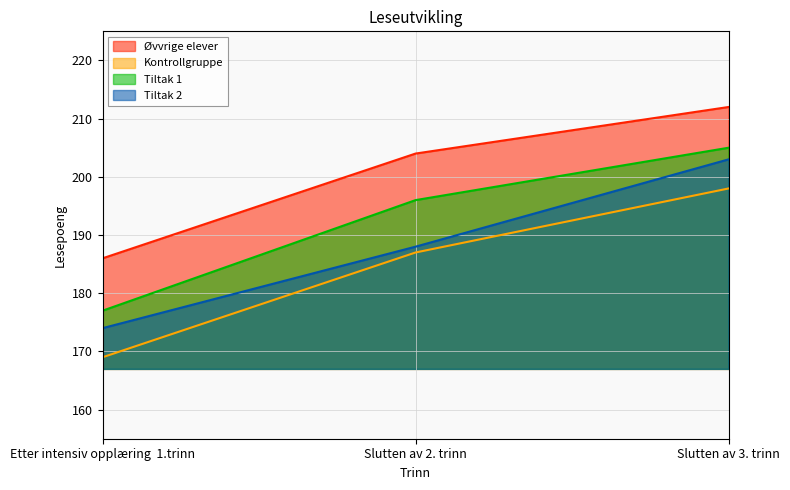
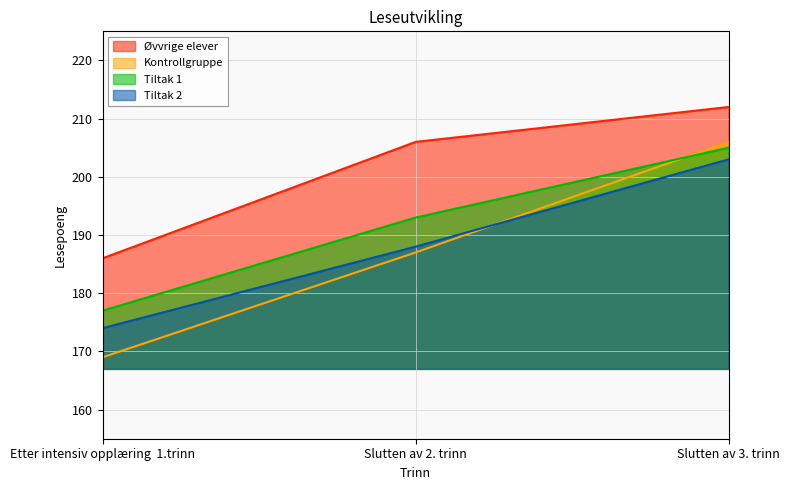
Øvvrige elever, Slutten av 2. trinn: 204 -> 206
Tiltak 1, Slutten av 2. trinn: 196 -> 193
Kontrollgruppe, Slutten av 3. trinn: 198 -> 206
